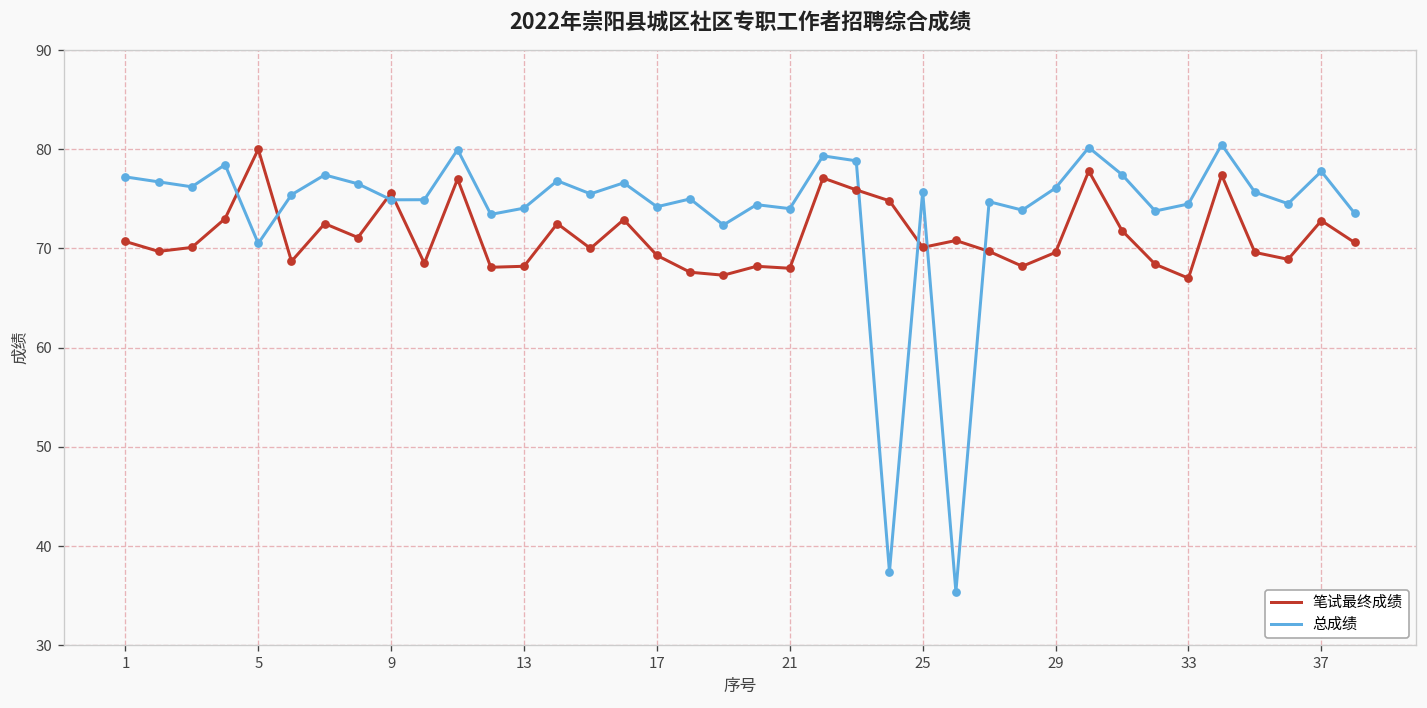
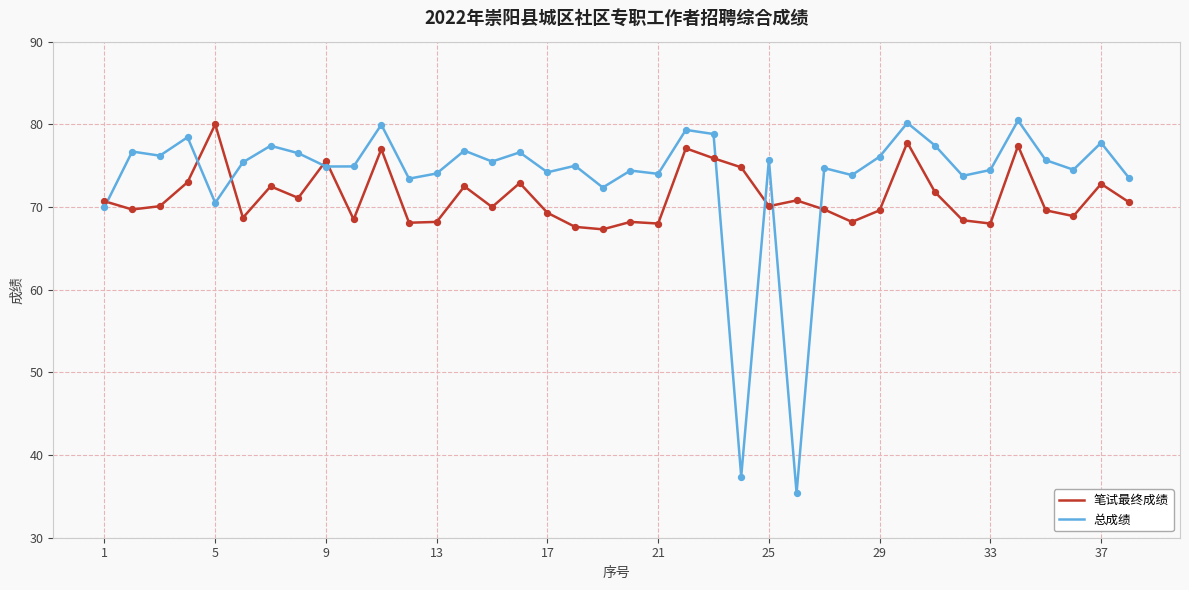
总成绩, 1: 77 -> 70
笔试最终成绩, 33: 67 -> 68
